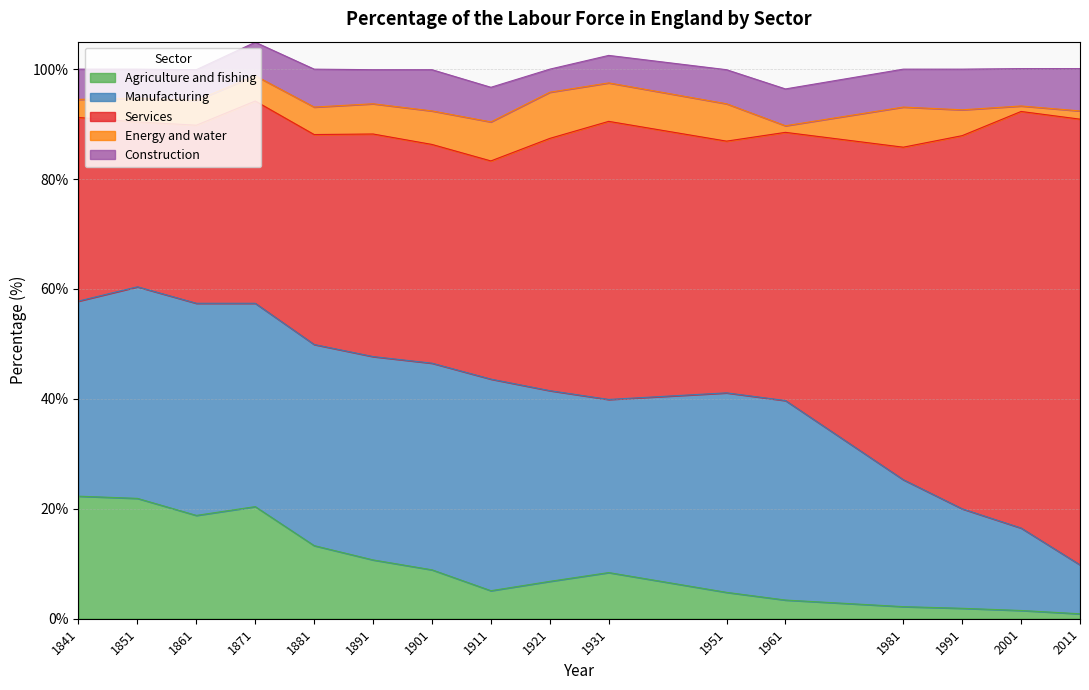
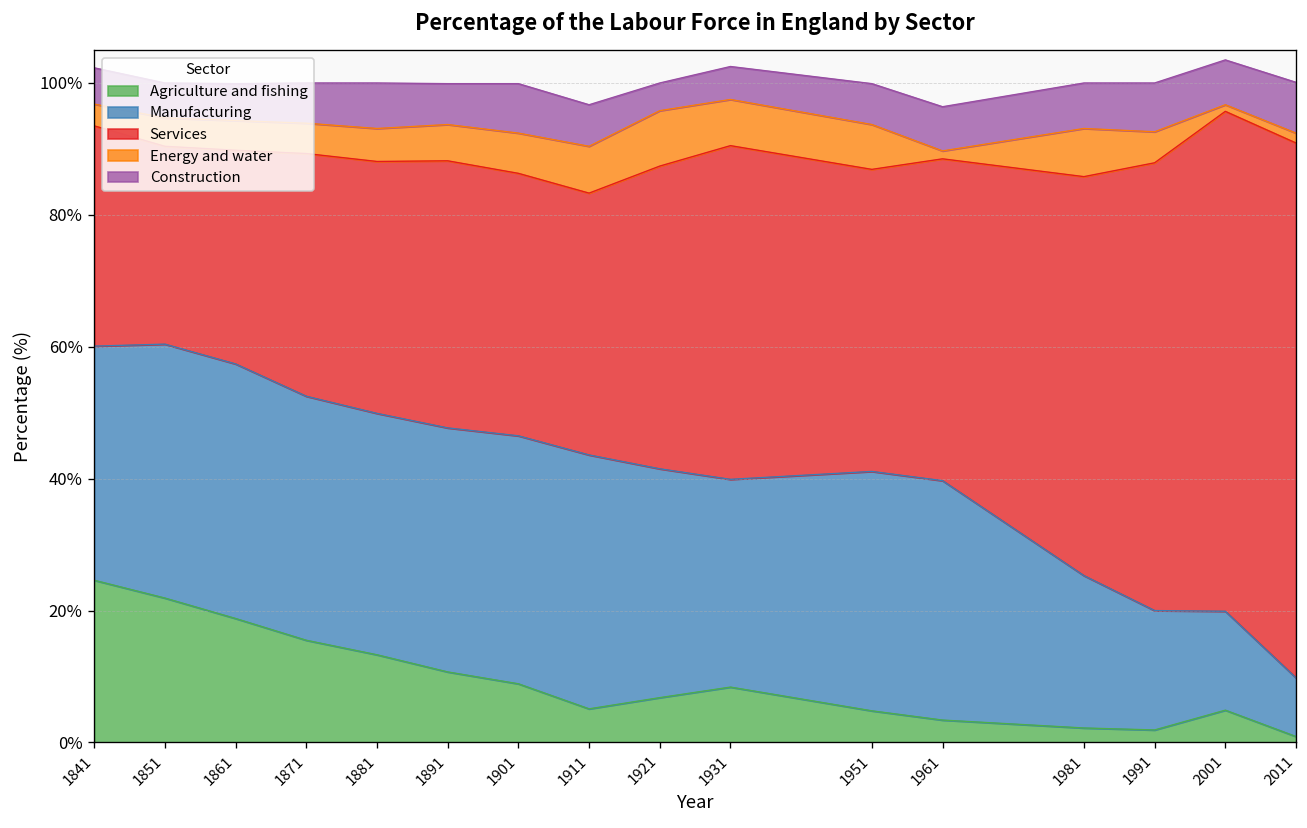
Agriculture and fishing, 1841: 22% -> 25%
Agriculture and fishing, 1871: 20% -> 16%
Agriculture and fishing, 2001: 2% -> 5%
